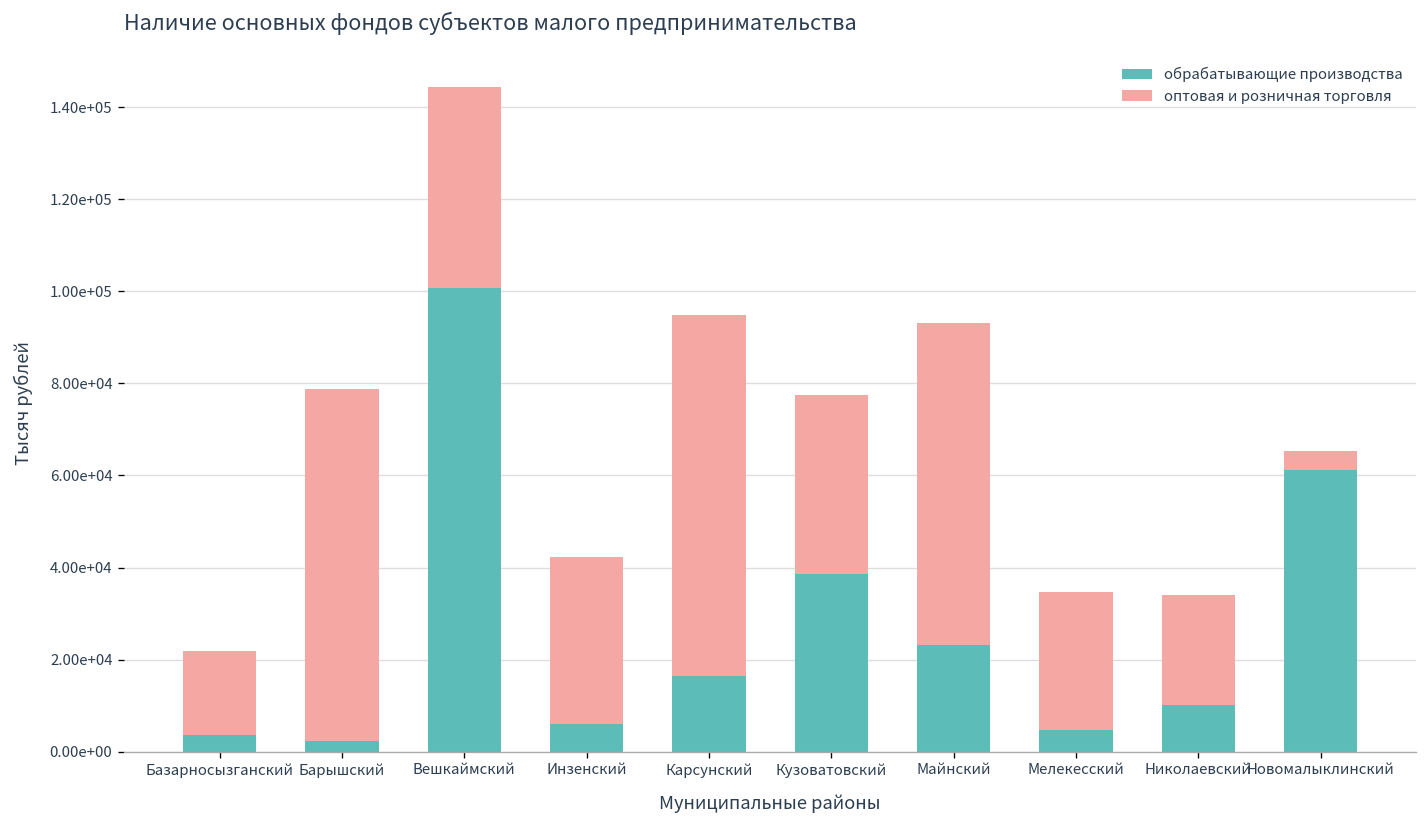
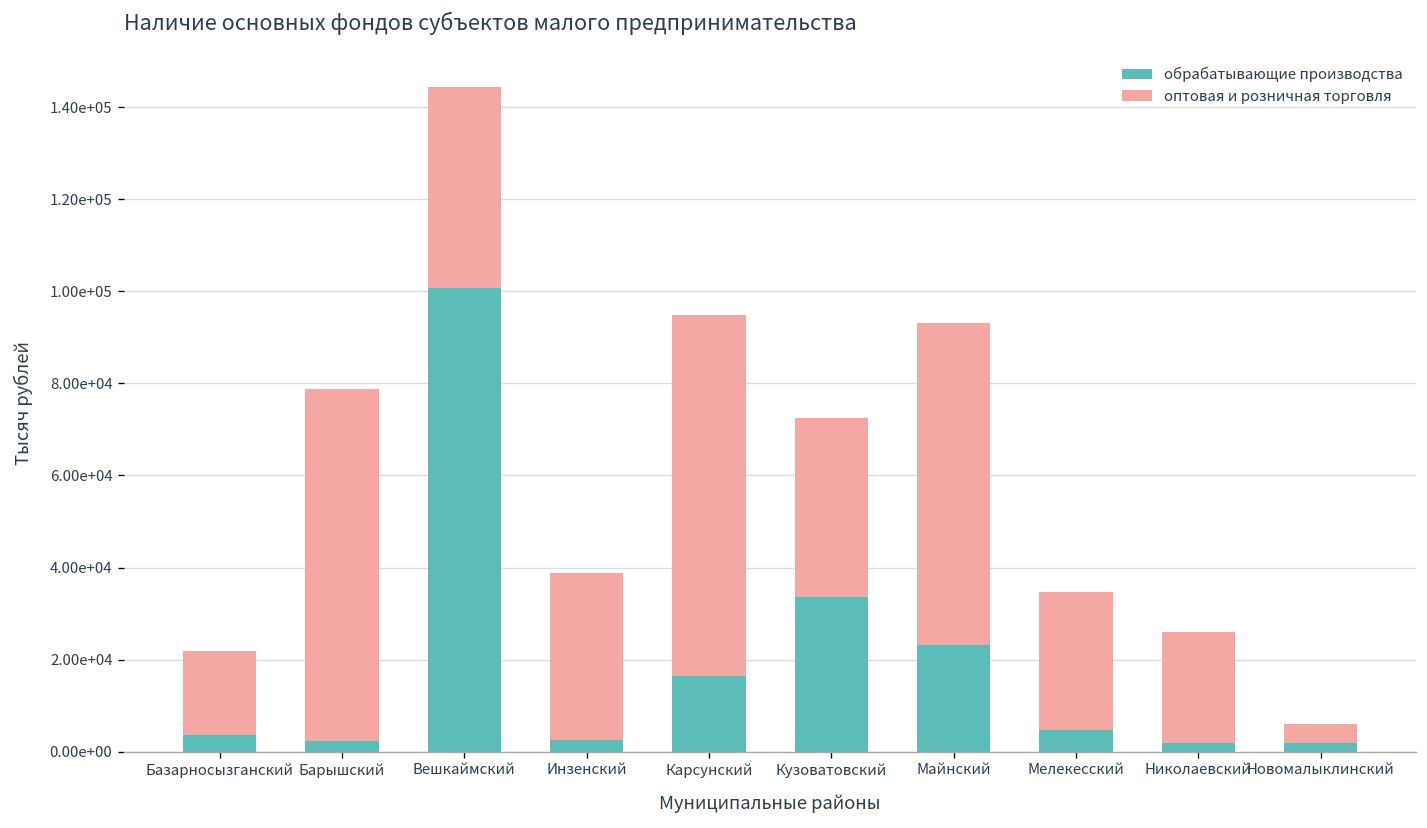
обрабатывающие производства, Инзенский: 6000 -> 3000
обрабатывающие производства, Кузоватовский: 39000 -> 34000
обрабатывающие производства, Николаевский: 10000 -> 2000
обрабатывающие производства, Новомалыклинский: 61000 -> 2000
